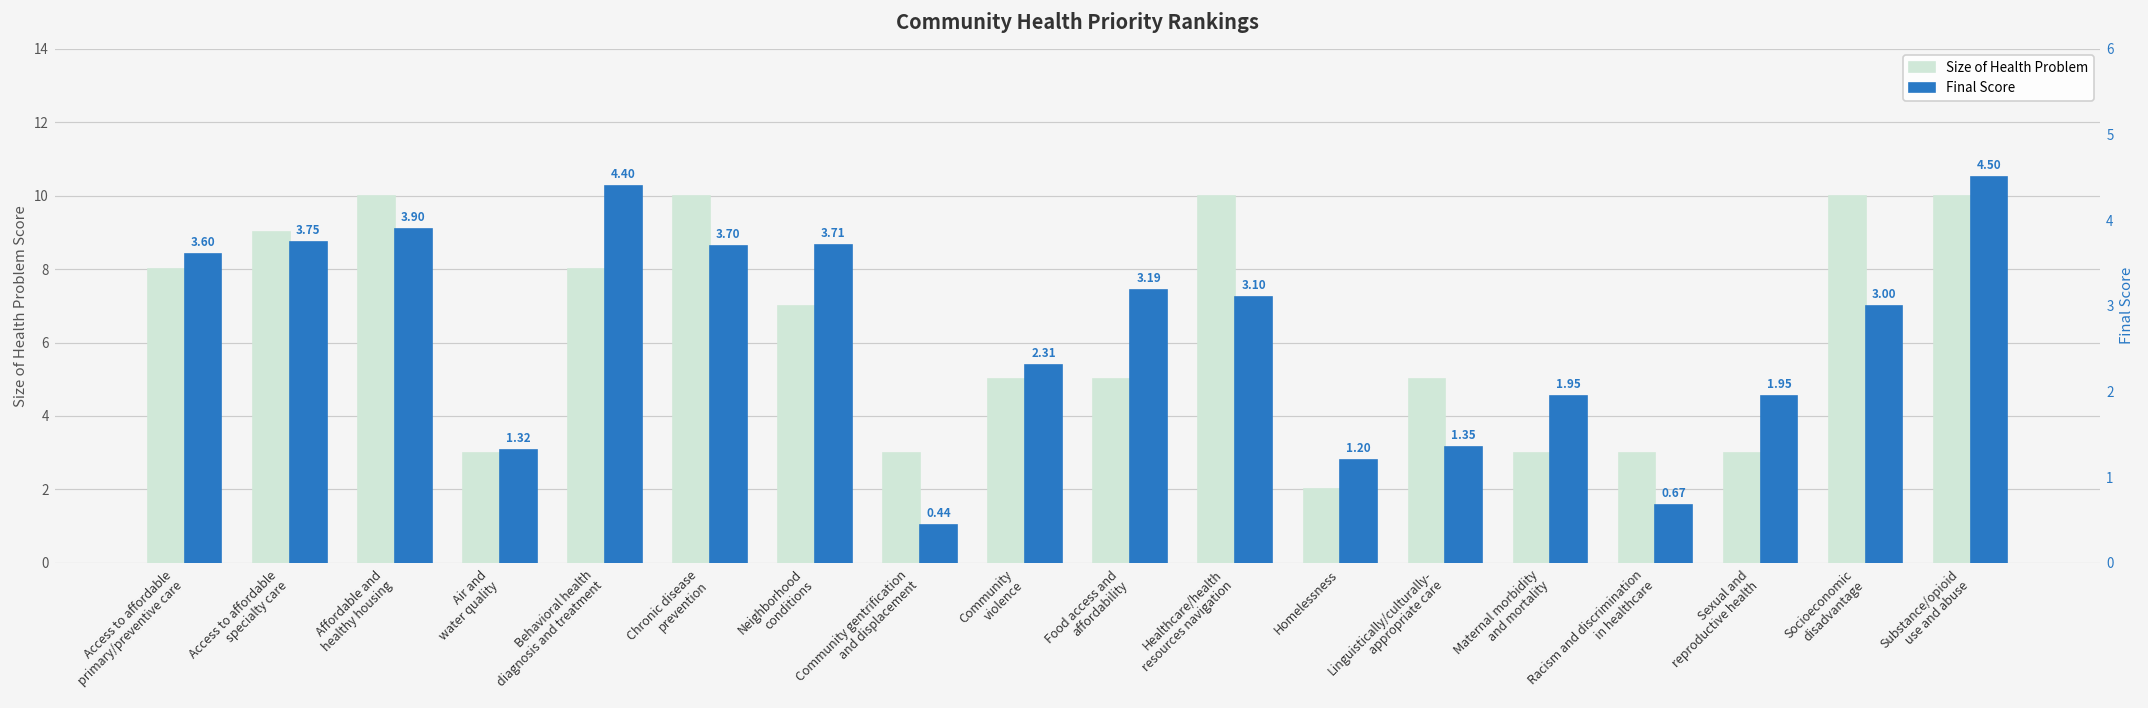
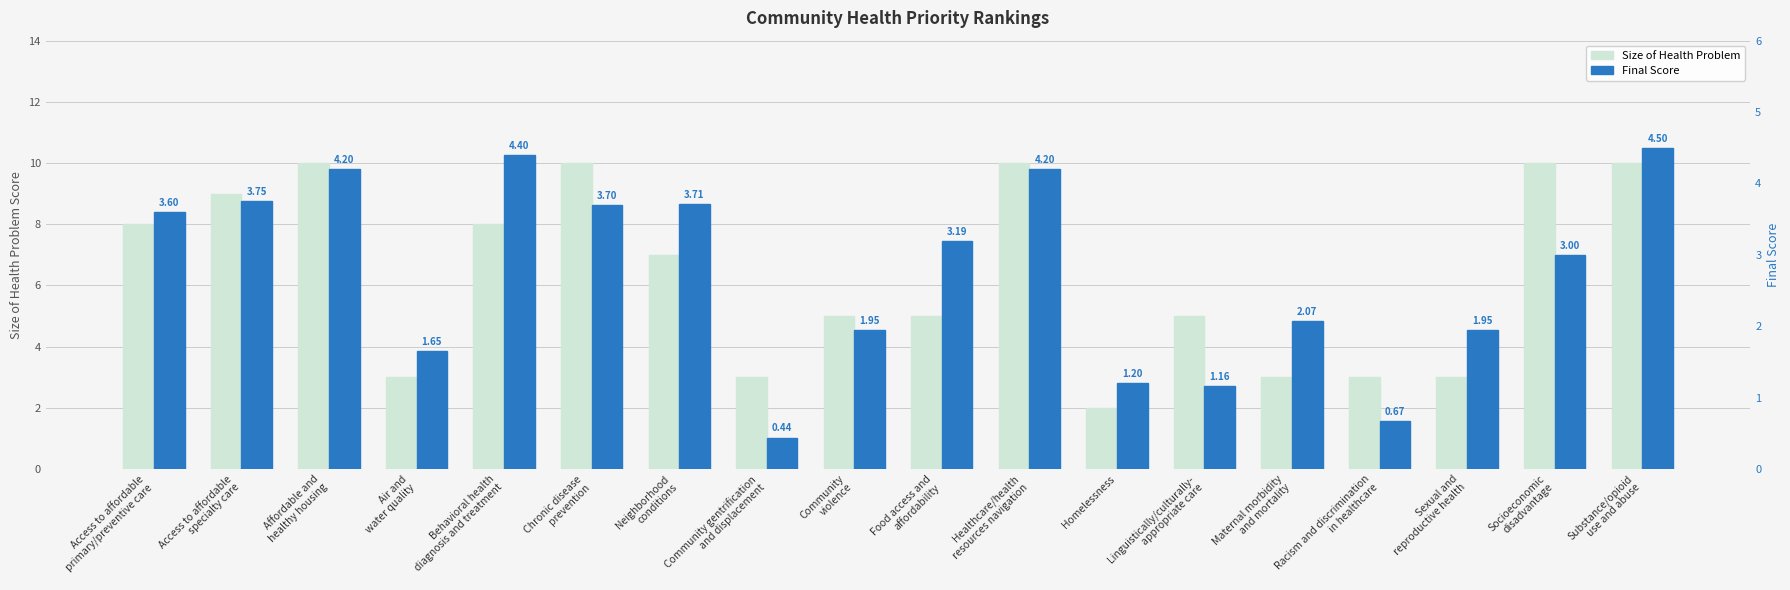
Final Score, Affordable and healthy housing: 3.90 -> 4.20
Final Score, Air and water quality: 1.32 -> 1.65
Final Score, Community violence: 2.31 -> 1.95
Final Score, Healthcare/health resources navigation: 3.10 -> 4.20
Final Score, Linguistically/culturally- appropriate care: 1.35 -> 1.16
Final Score, Maternal morbidity and mortality: 1.95 -> 2.07
